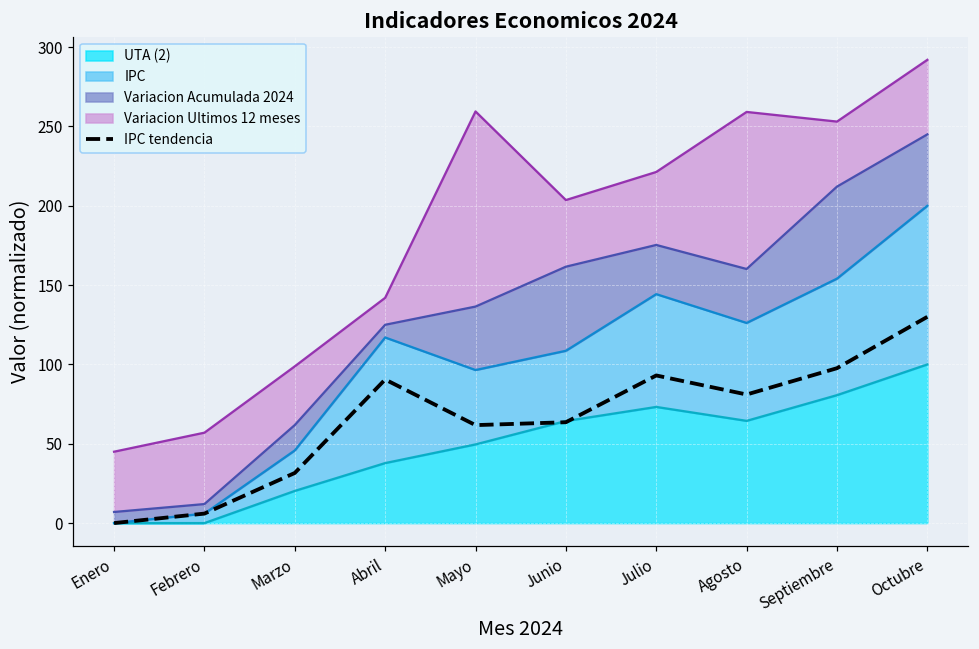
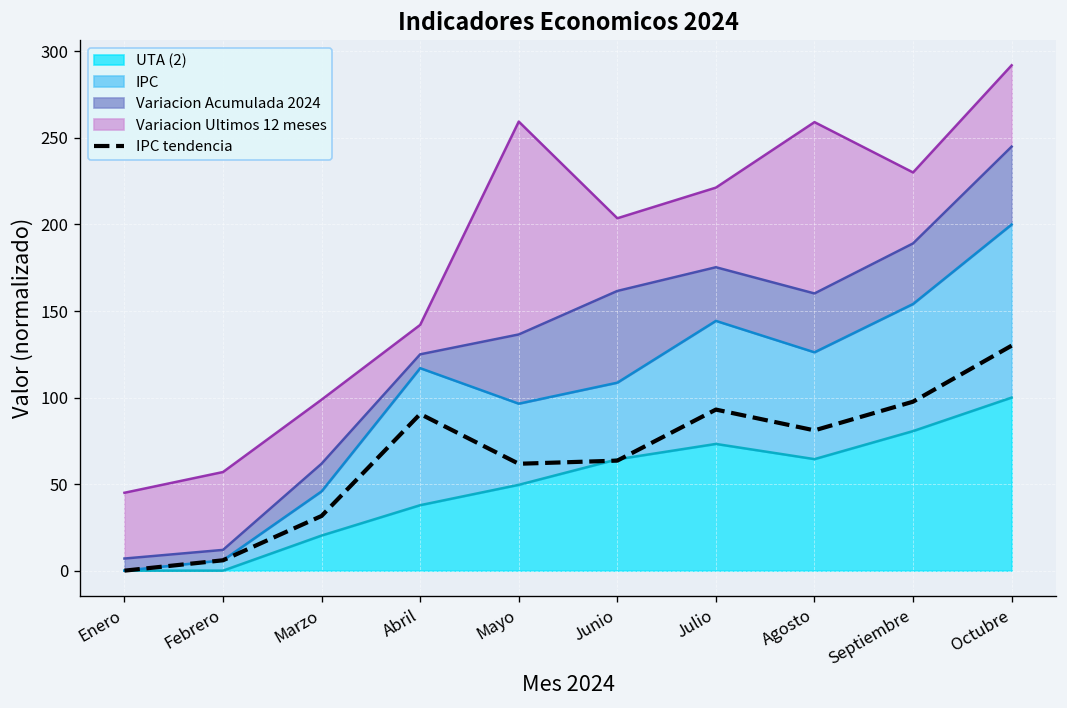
Variacion Acumulada 2024, Septiembre: 58 -> 35
